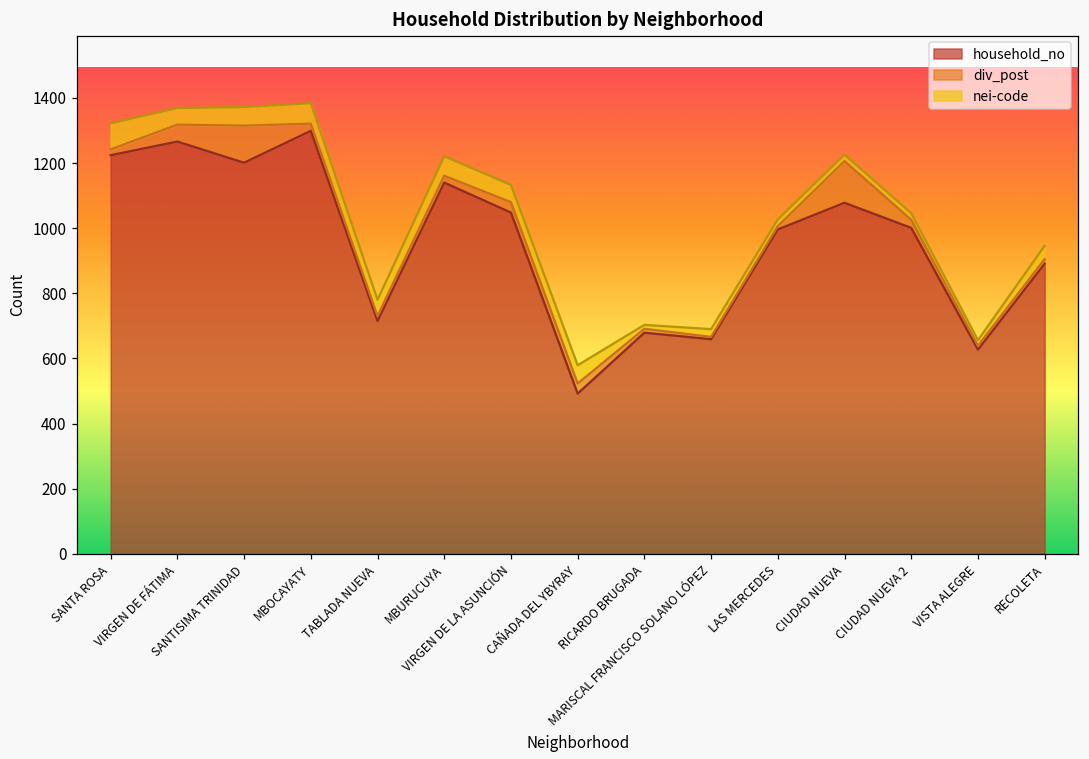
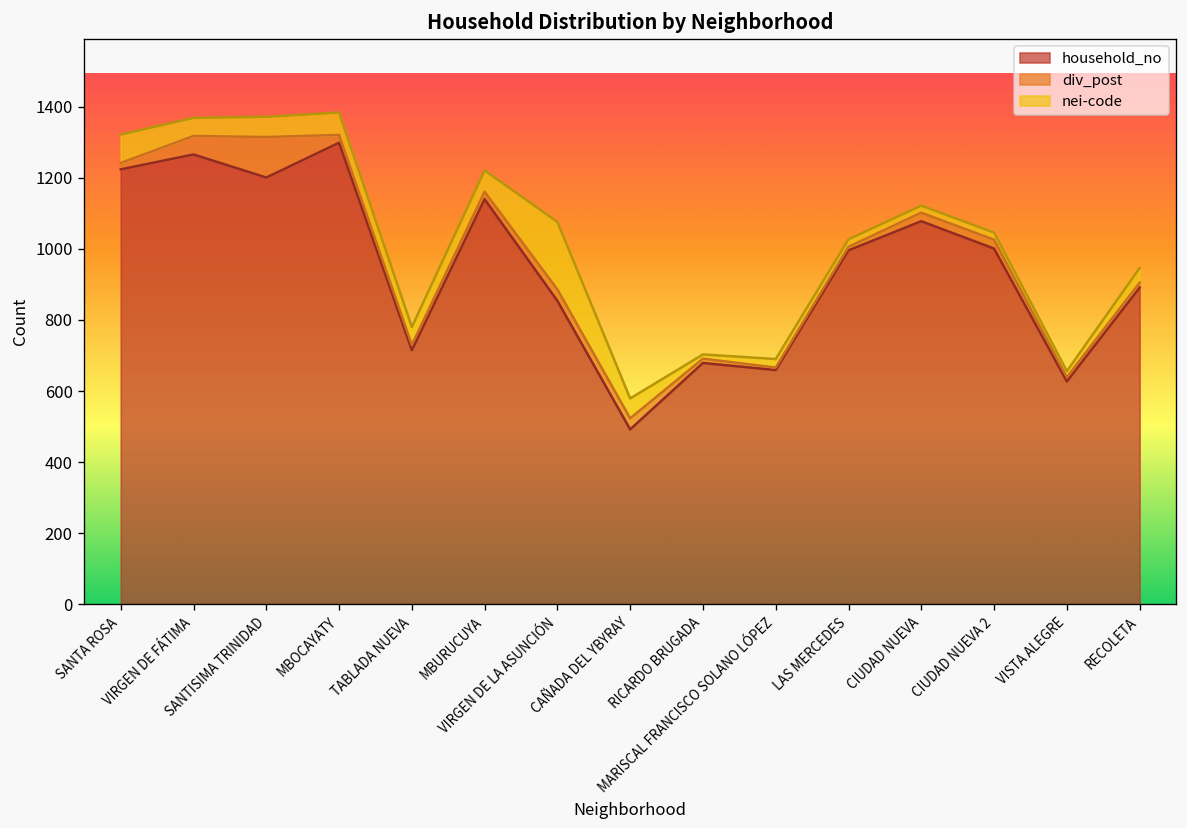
household_no, VIRGEN DE LA ASUNCIÓN: 1050 -> 850
nei-code, VIRGEN DE LA ASUNCIÓN: 50 -> 190
div_post, CIUDAD NUEVA: 130 -> 20
